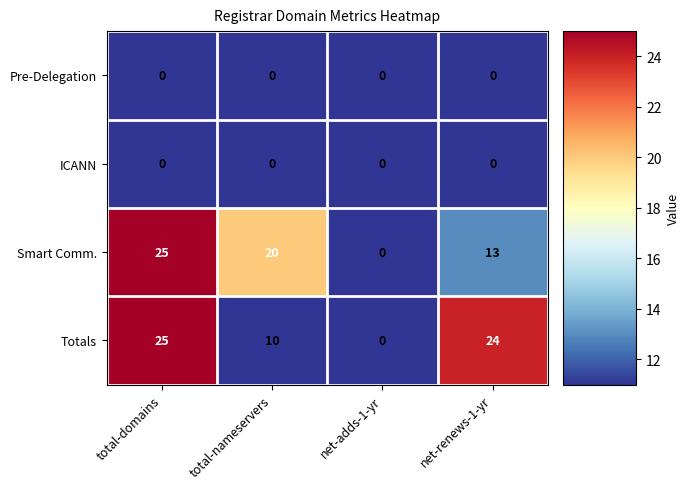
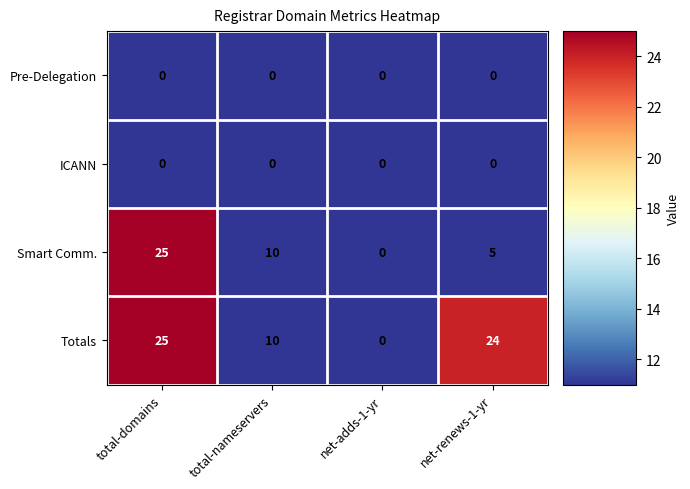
Smart Comm., total-nameservers: 20 -> 10
Smart Comm., net-renews-1-yr: 13 -> 5
